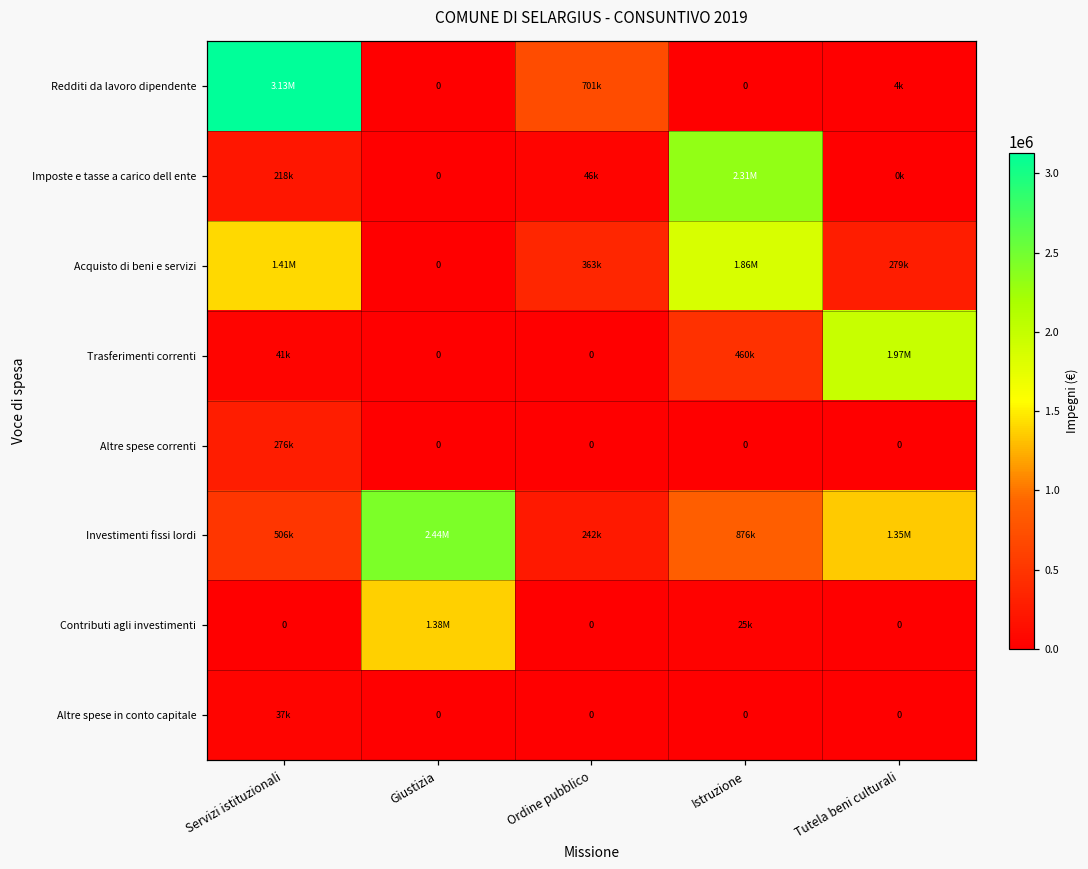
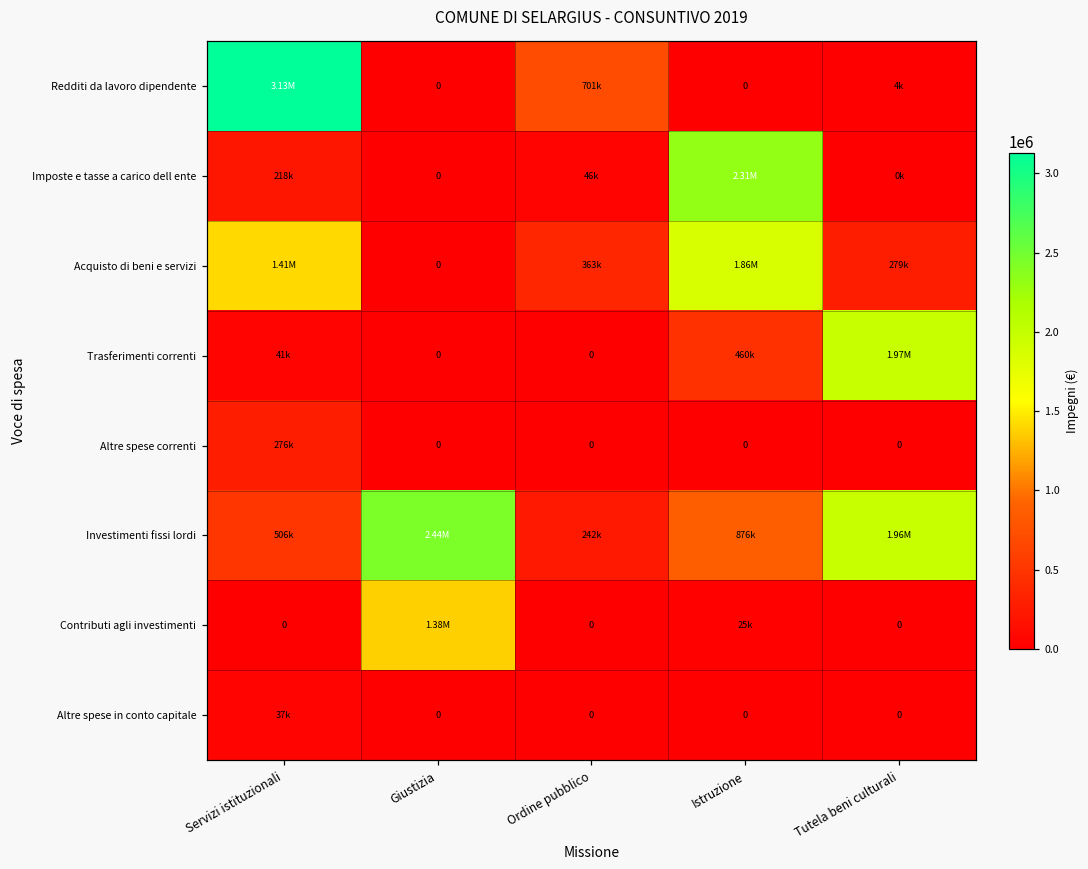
Investimenti fissi lordi, Tutela beni culturali: 1.35M -> 1.96M
